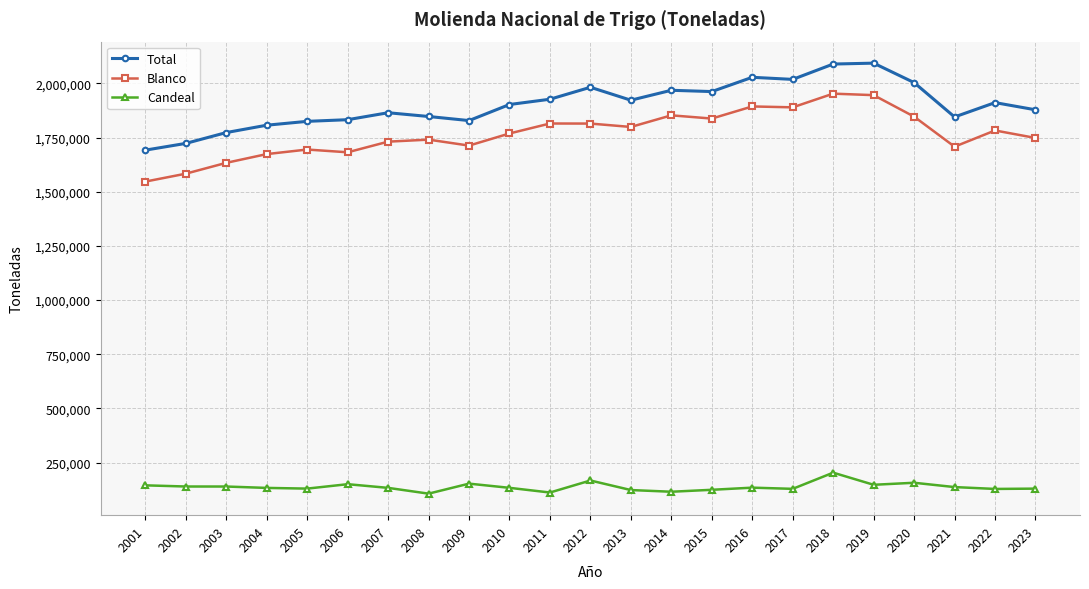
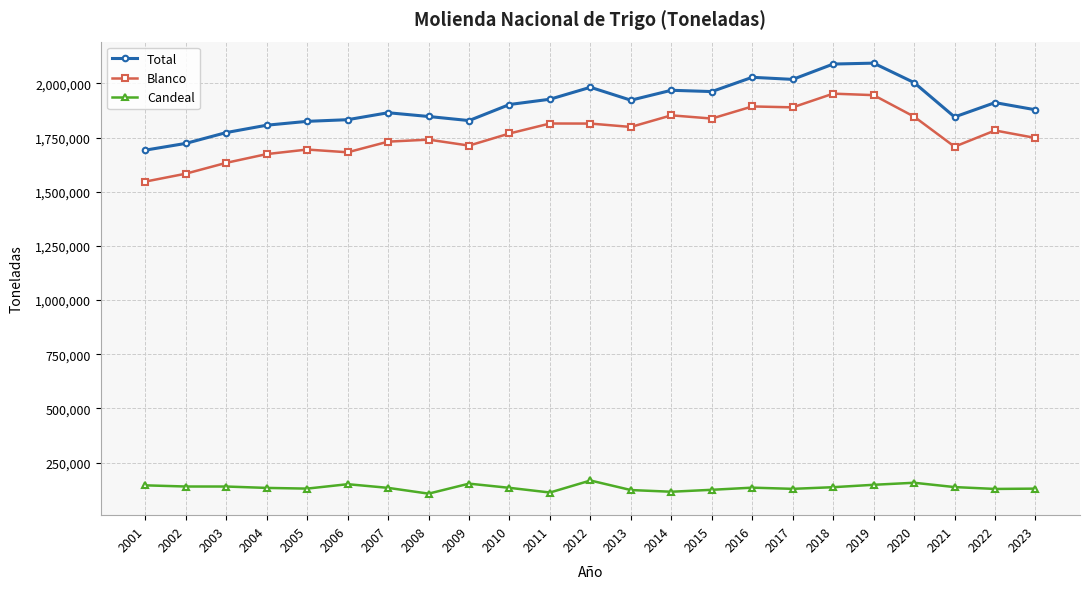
Candeal, 2018: 200,000 -> 140,000
